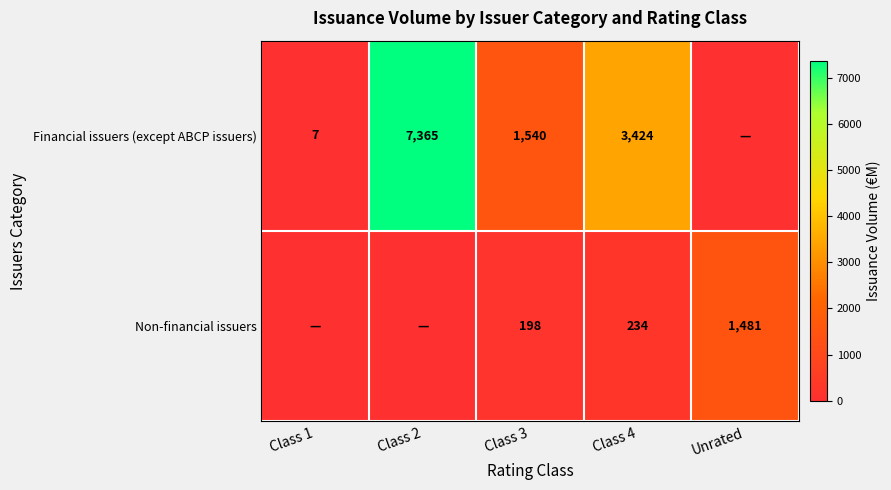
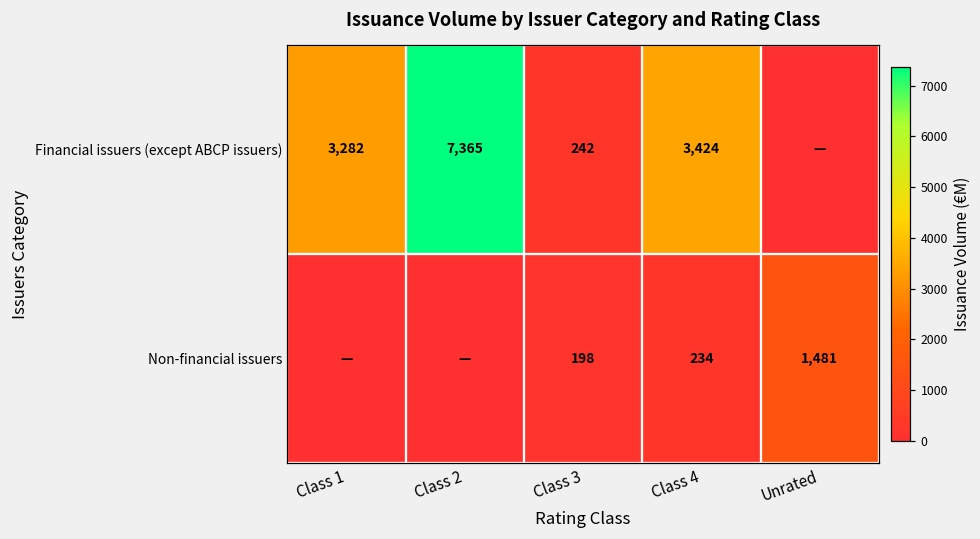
Financial issuers (except ABCP issuers), Class 1: 7 -> 3,282
Financial issuers (except ABCP issuers), Class 3: 1,540 -> 242
